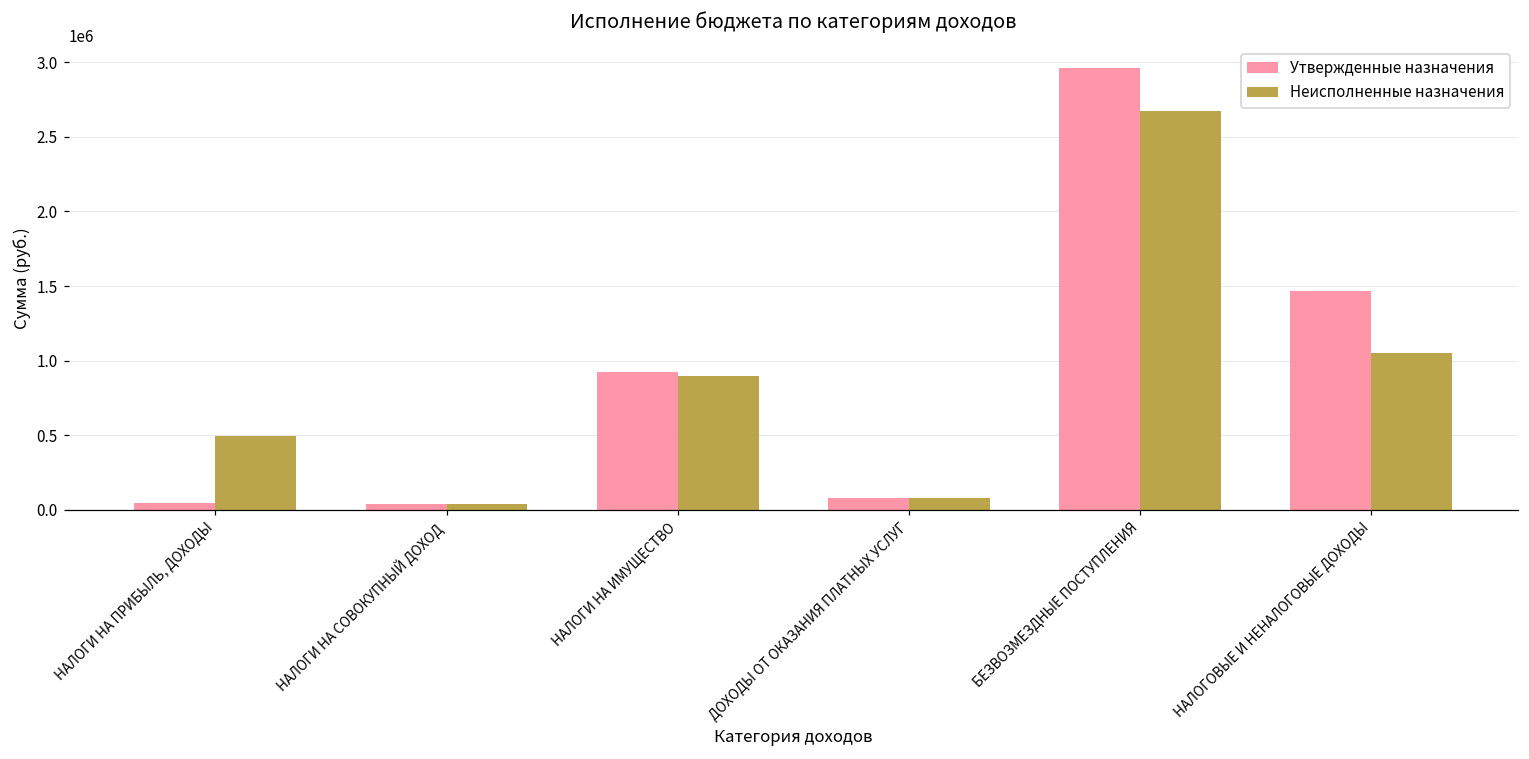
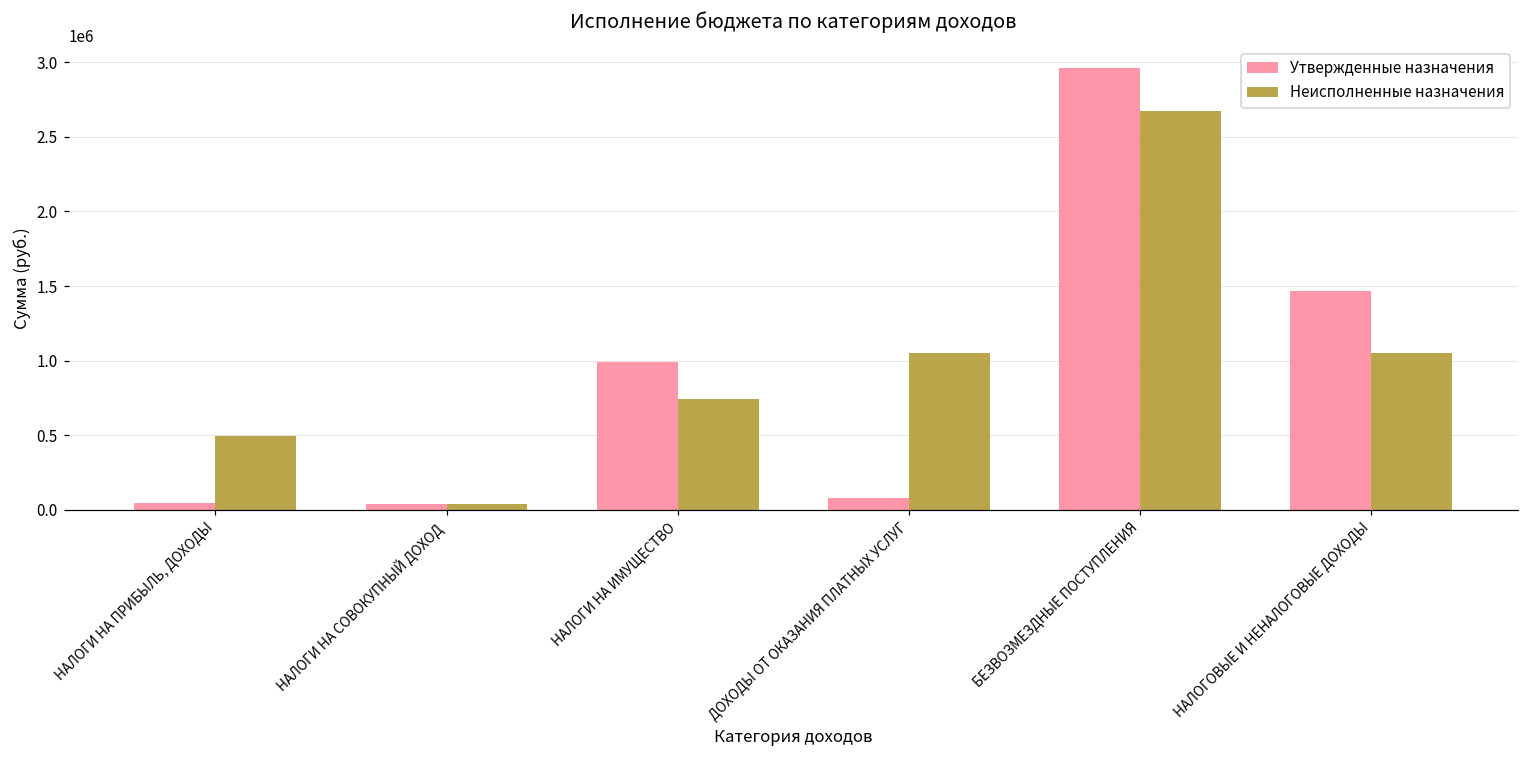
Утвержденные назначения, НАЛОГИ НА ИМУЩЕСТВО: 920000 -> 990000
Неисполненные назначения, НАЛОГИ НА ИМУЩЕСТВО: 890000 -> 740000
Неисполненные назначения, ДОХОДЫ ОТ ОКАЗАНИЯ ПЛАТНЫХ УСЛУГ: 80000 -> 1050000
